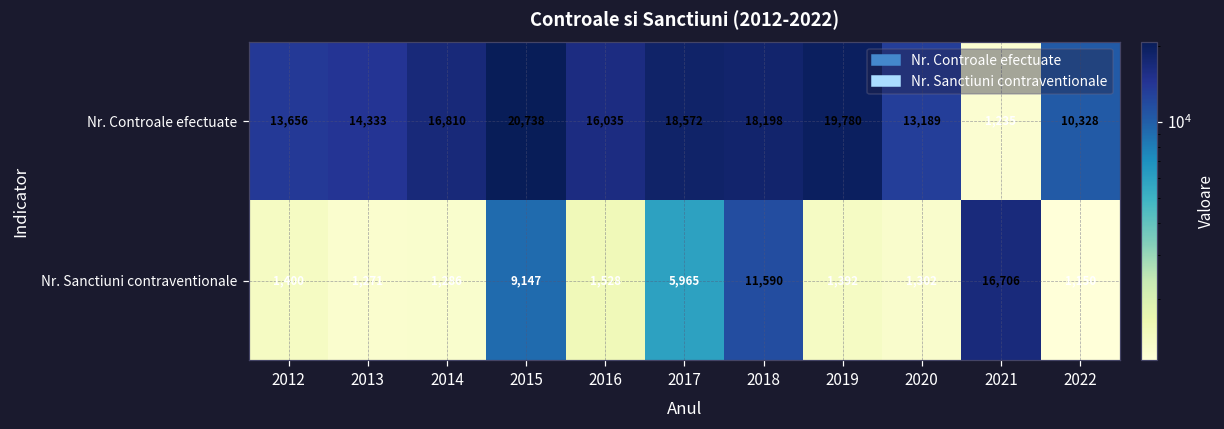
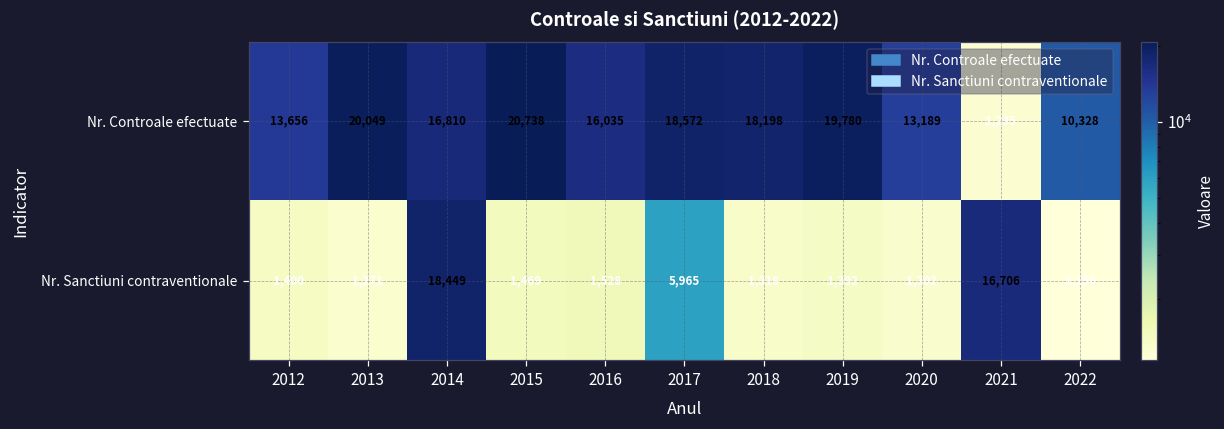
Nr. Controale efectuate, 2013: 14,333 -> 20,049
Nr. Sanctiuni contraventionale, 2014: 1,286 -> 18,449
Nr. Sanctiuni contraventionale, 2015: 9,147 -> 1,469
Nr. Sanctiuni contraventionale, 2018: 11,590 -> 1,318
